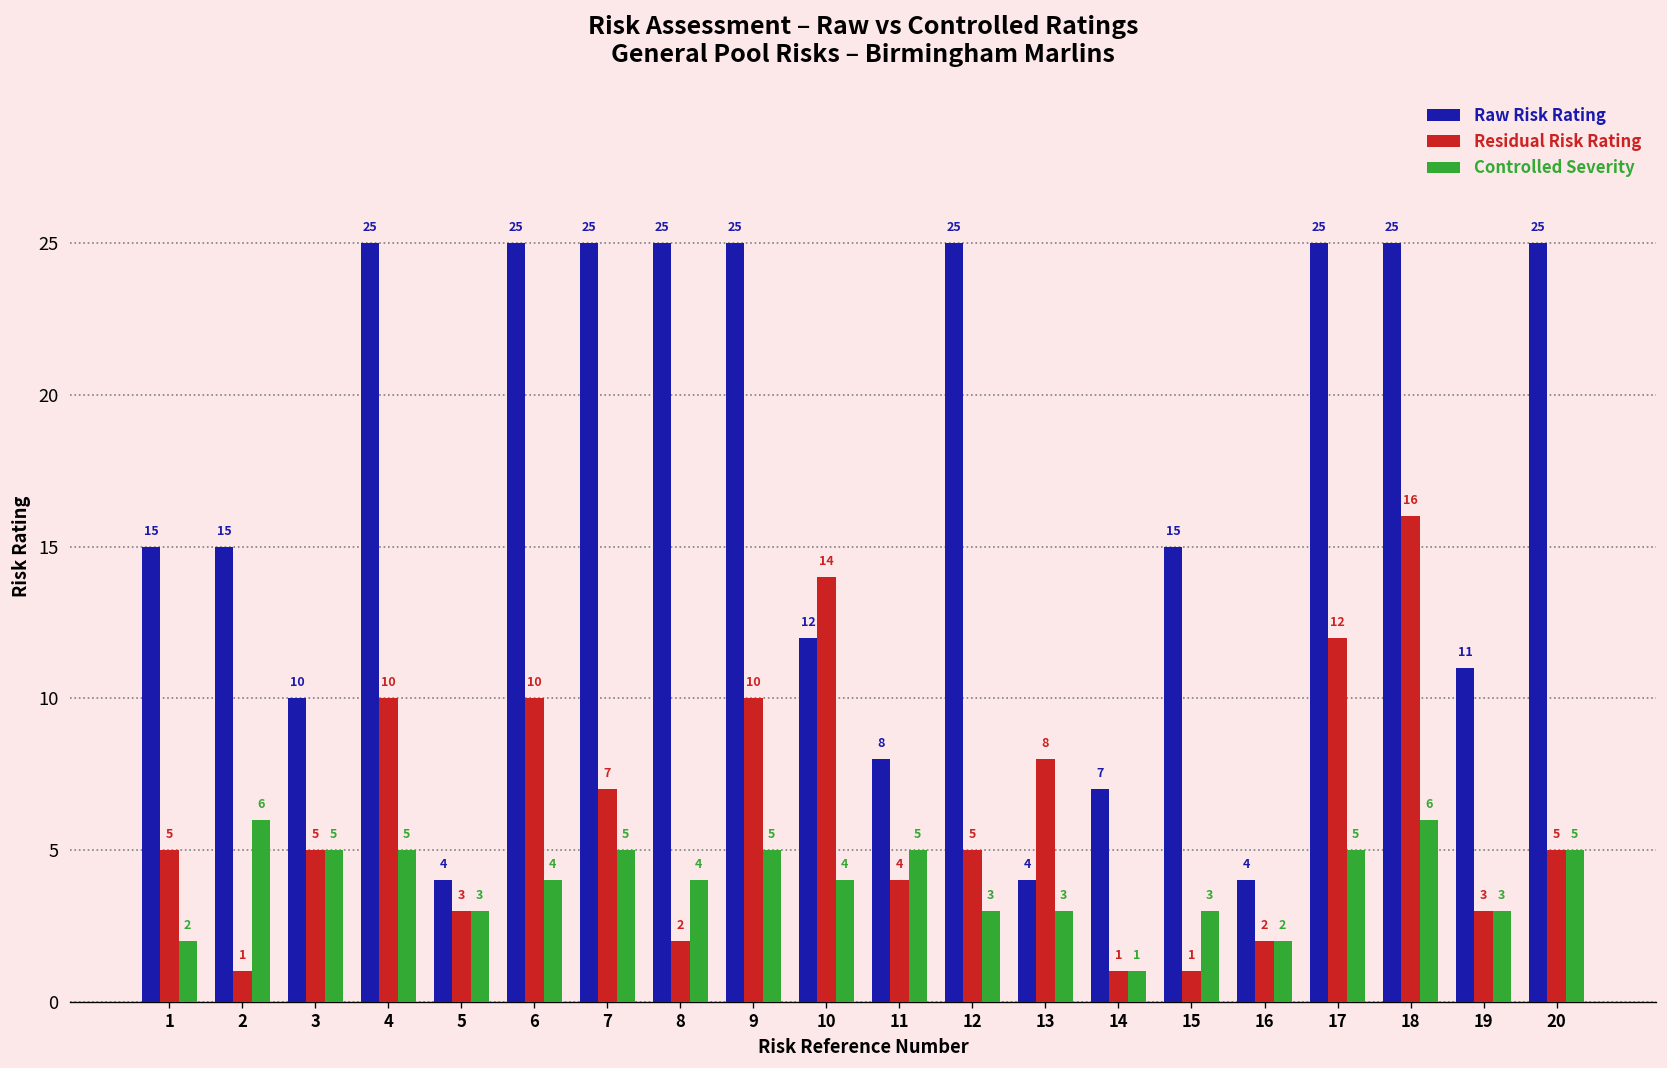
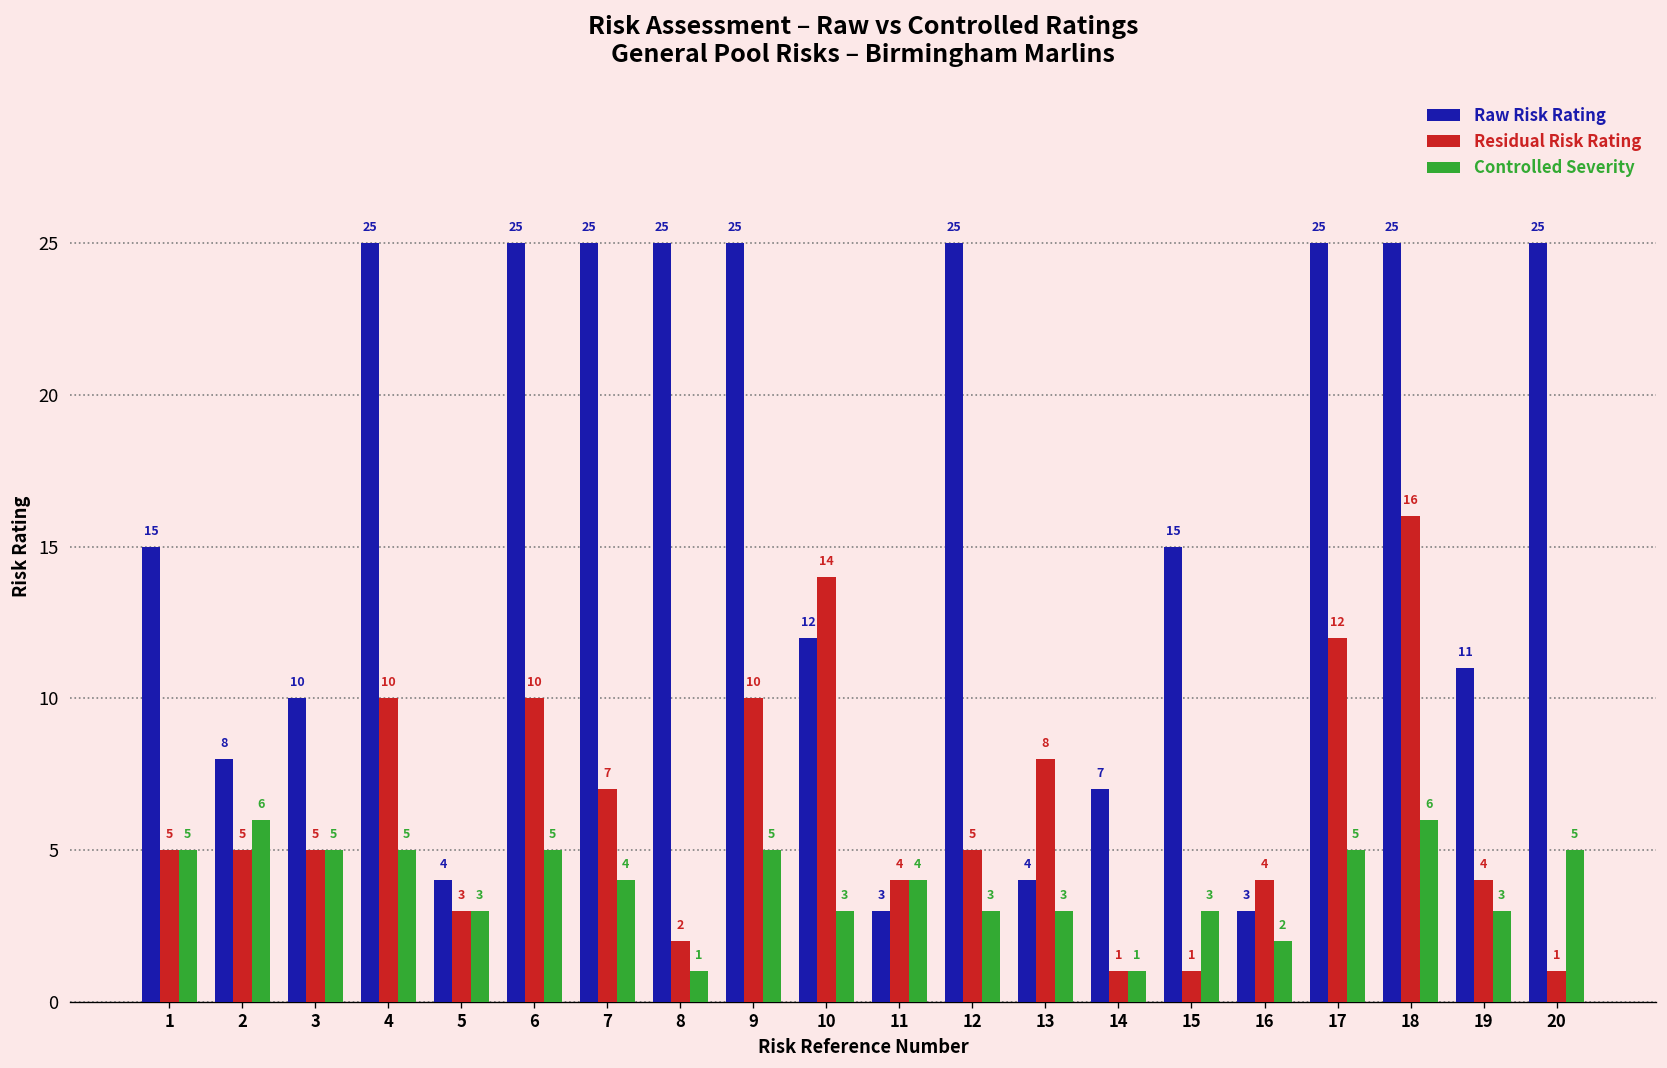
Controlled Severity, 1: 2 -> 5
Raw Risk Rating, 2: 15 -> 8
Residual Risk Rating, 2: 1 -> 5
Controlled Severity, 6: 4 -> 5
Controlled Severity, 7: 5 -> 4
Controlled Severity, 8: 4 -> 1
Controlled Severity, 10: 4 -> 3
Raw Risk Rating, 11: 8 -> 3
Controlled Severity, 11: 5 -> 4
Raw Risk Rating, 16: 4 -> 3
Residual Risk Rating, 16: 2 -> 4
Residual Risk Rating, 19: 3 -> 4
Residual Risk Rating, 20: 5 -> 1
